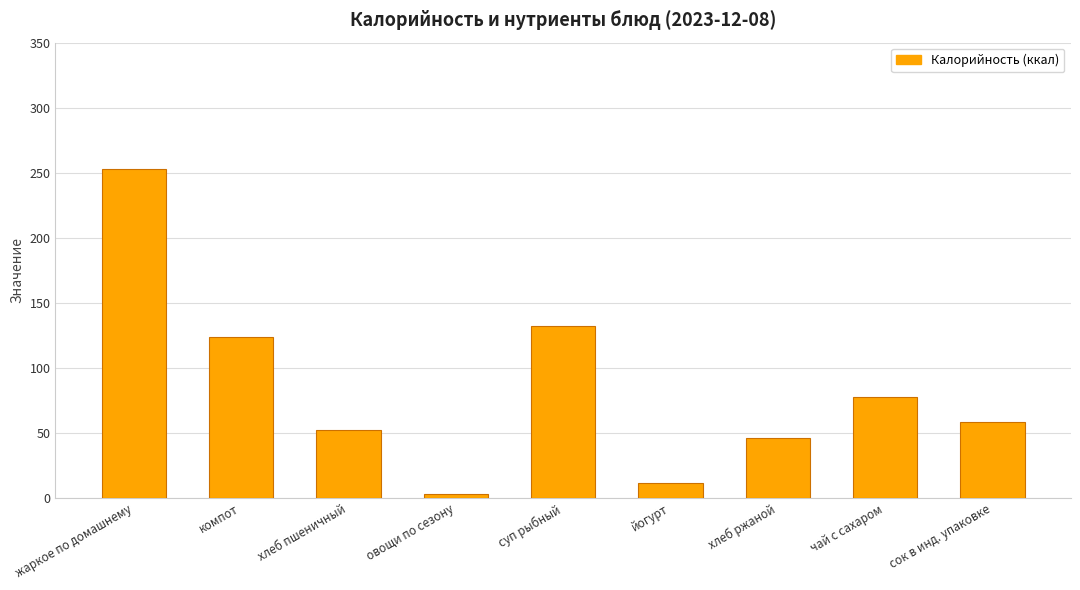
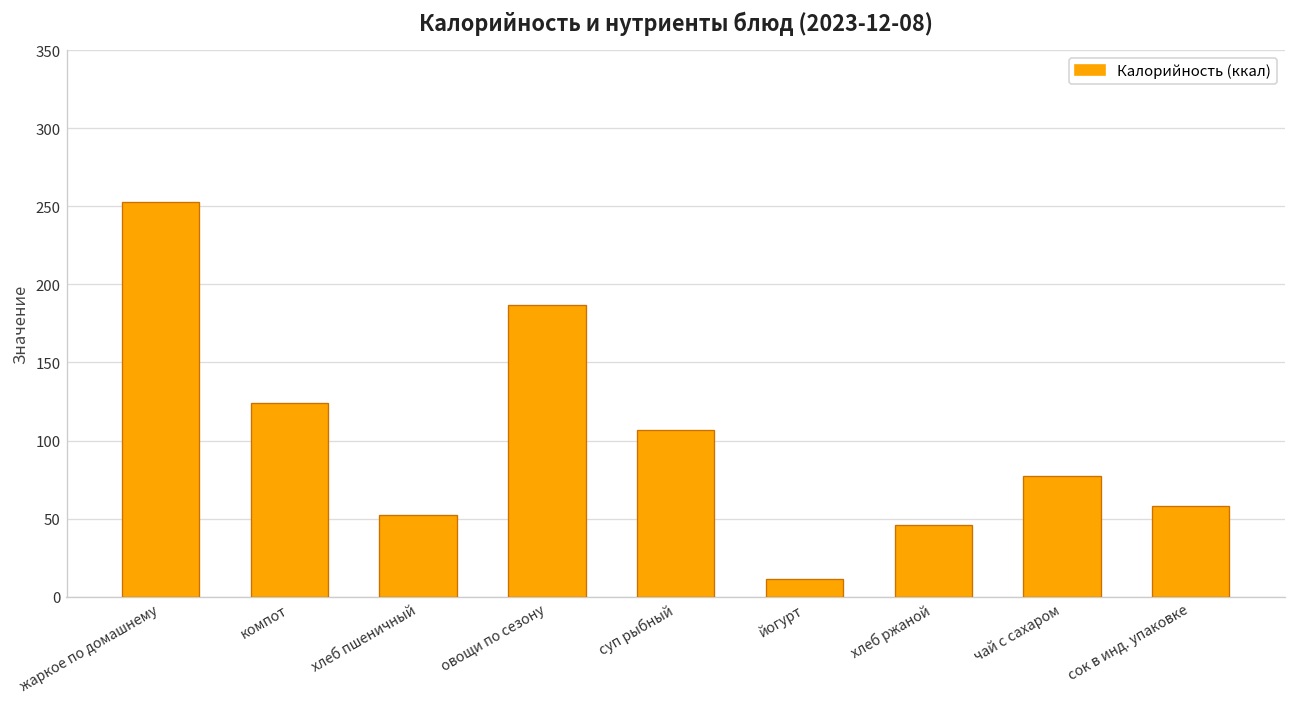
овощи по сезону: 3 -> 187
суп рыбный: 133 -> 107
